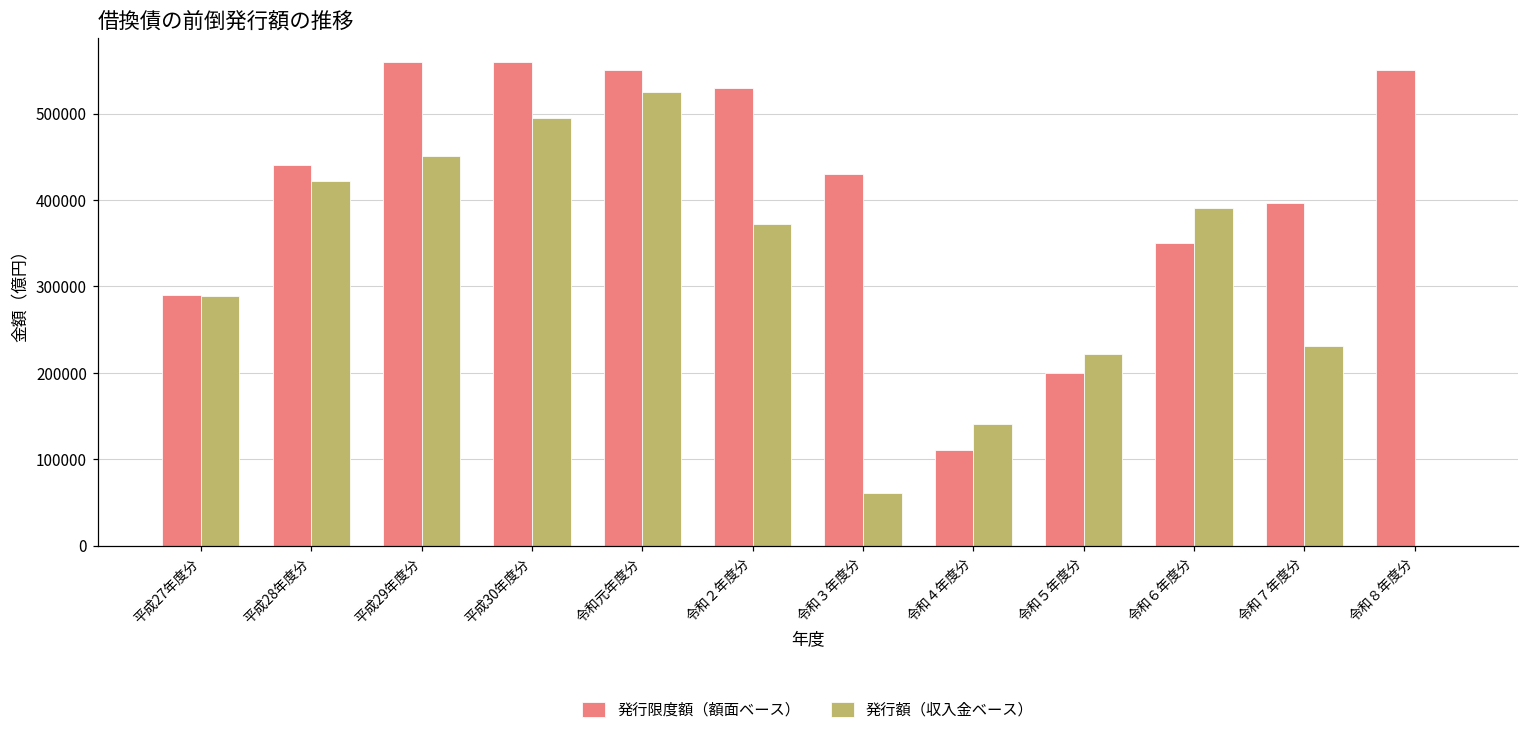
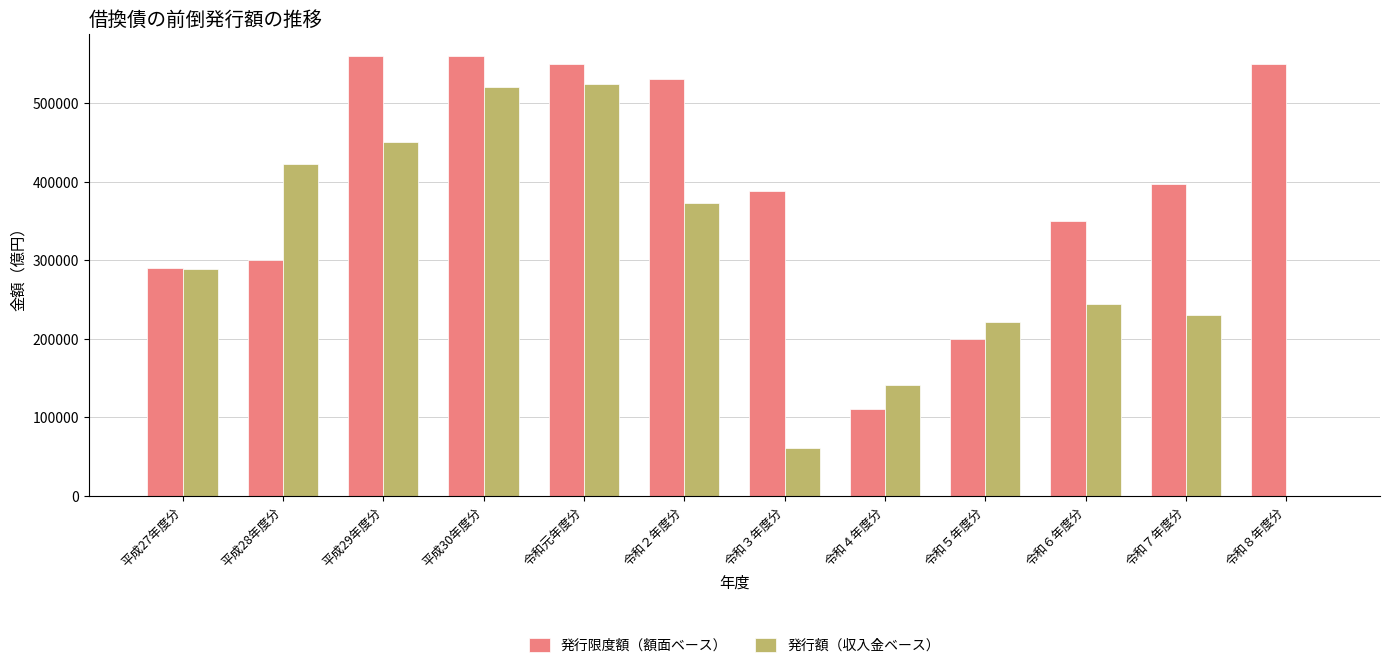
発行限度額（額面ベース）, 平成28年度分: 440000 -> 300000
発行額（収入金ベース）, 平成30年度分: 490000 -> 520000
発行限度額（額面ベース）, 令和３年度分: 430000 -> 390000
発行額（収入金ベース）, 令和６年度分: 390000 -> 240000
